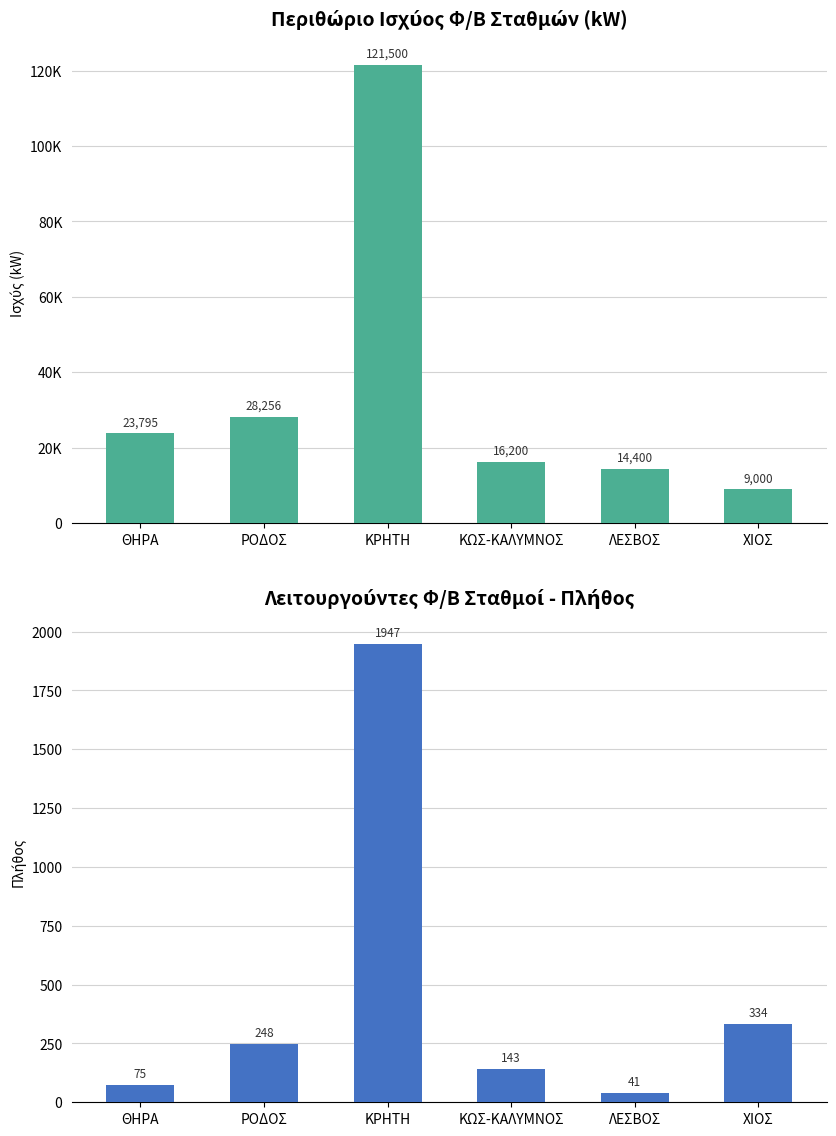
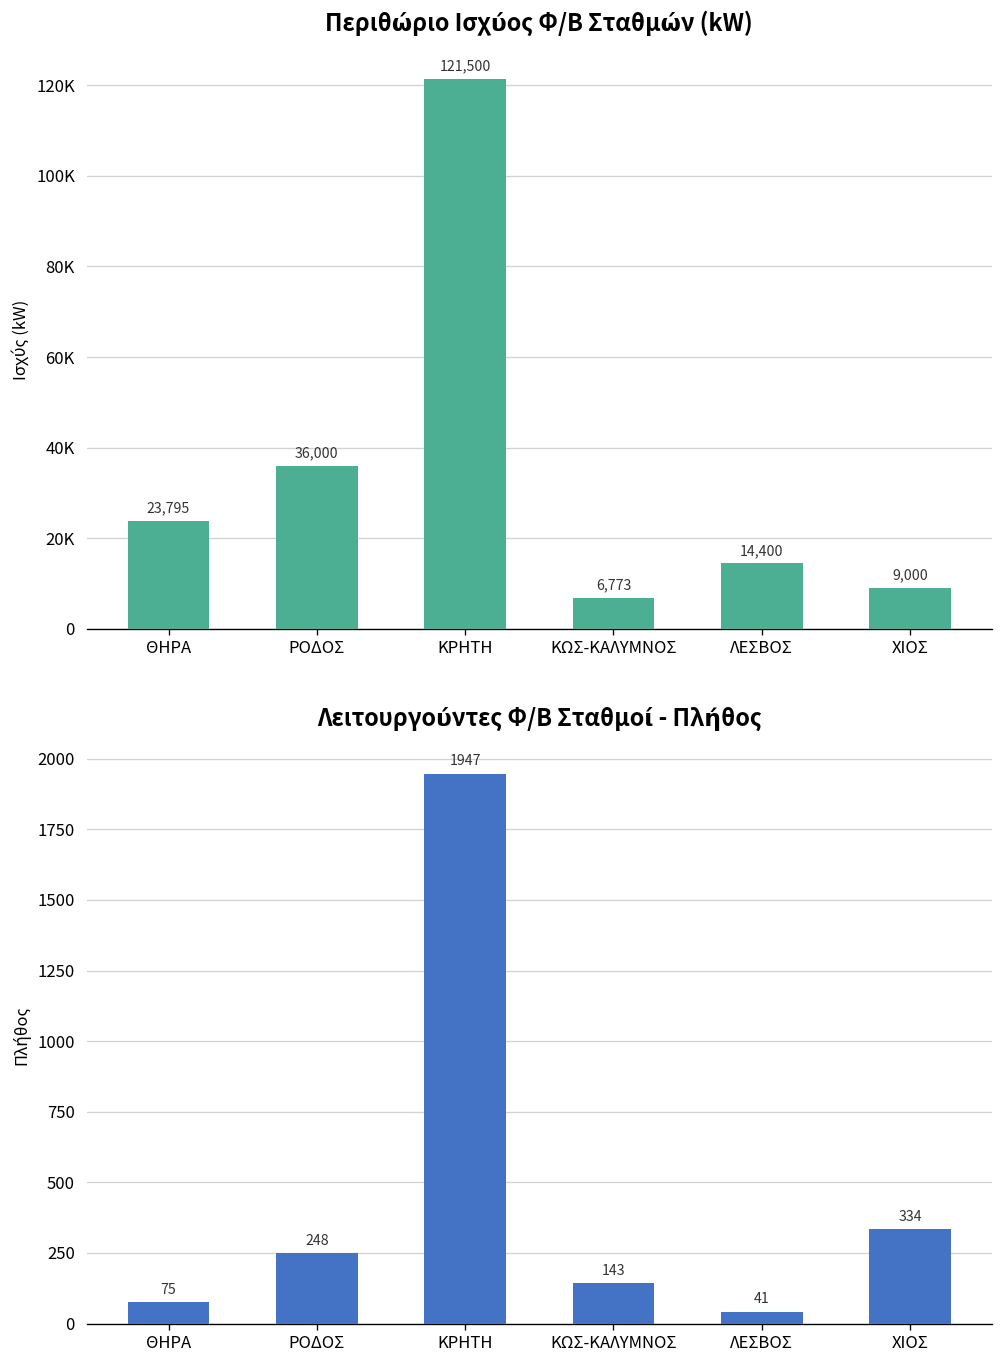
Περιθώριο Ισχύος Φ/Β Σταθμών (kW), ΡΟΔΟΣ: 28,256 -> 36,000
Περιθώριο Ισχύος Φ/Β Σταθμών (kW), ΚΩΣ-ΚΑΛΥΜΝΟΣ: 16,200 -> 6,773
